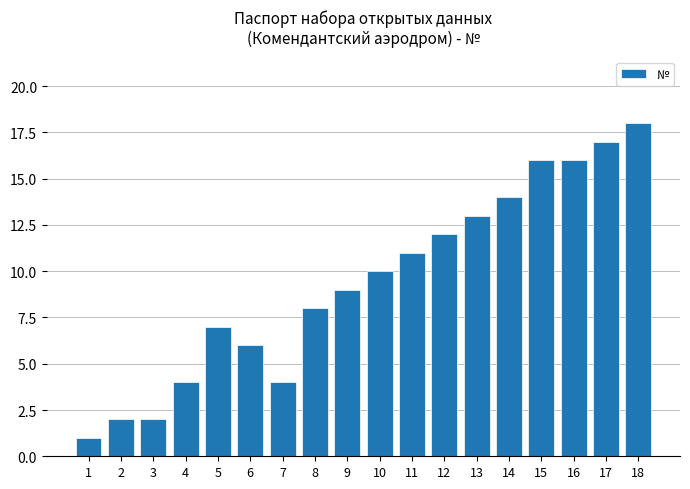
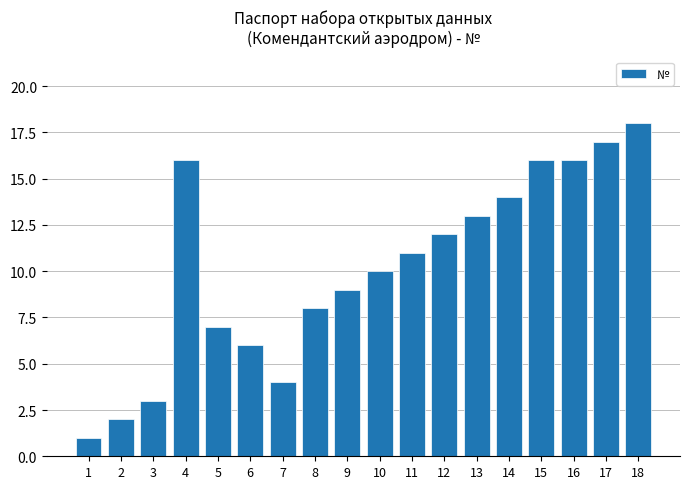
3: 2 -> 3
4: 4 -> 16
